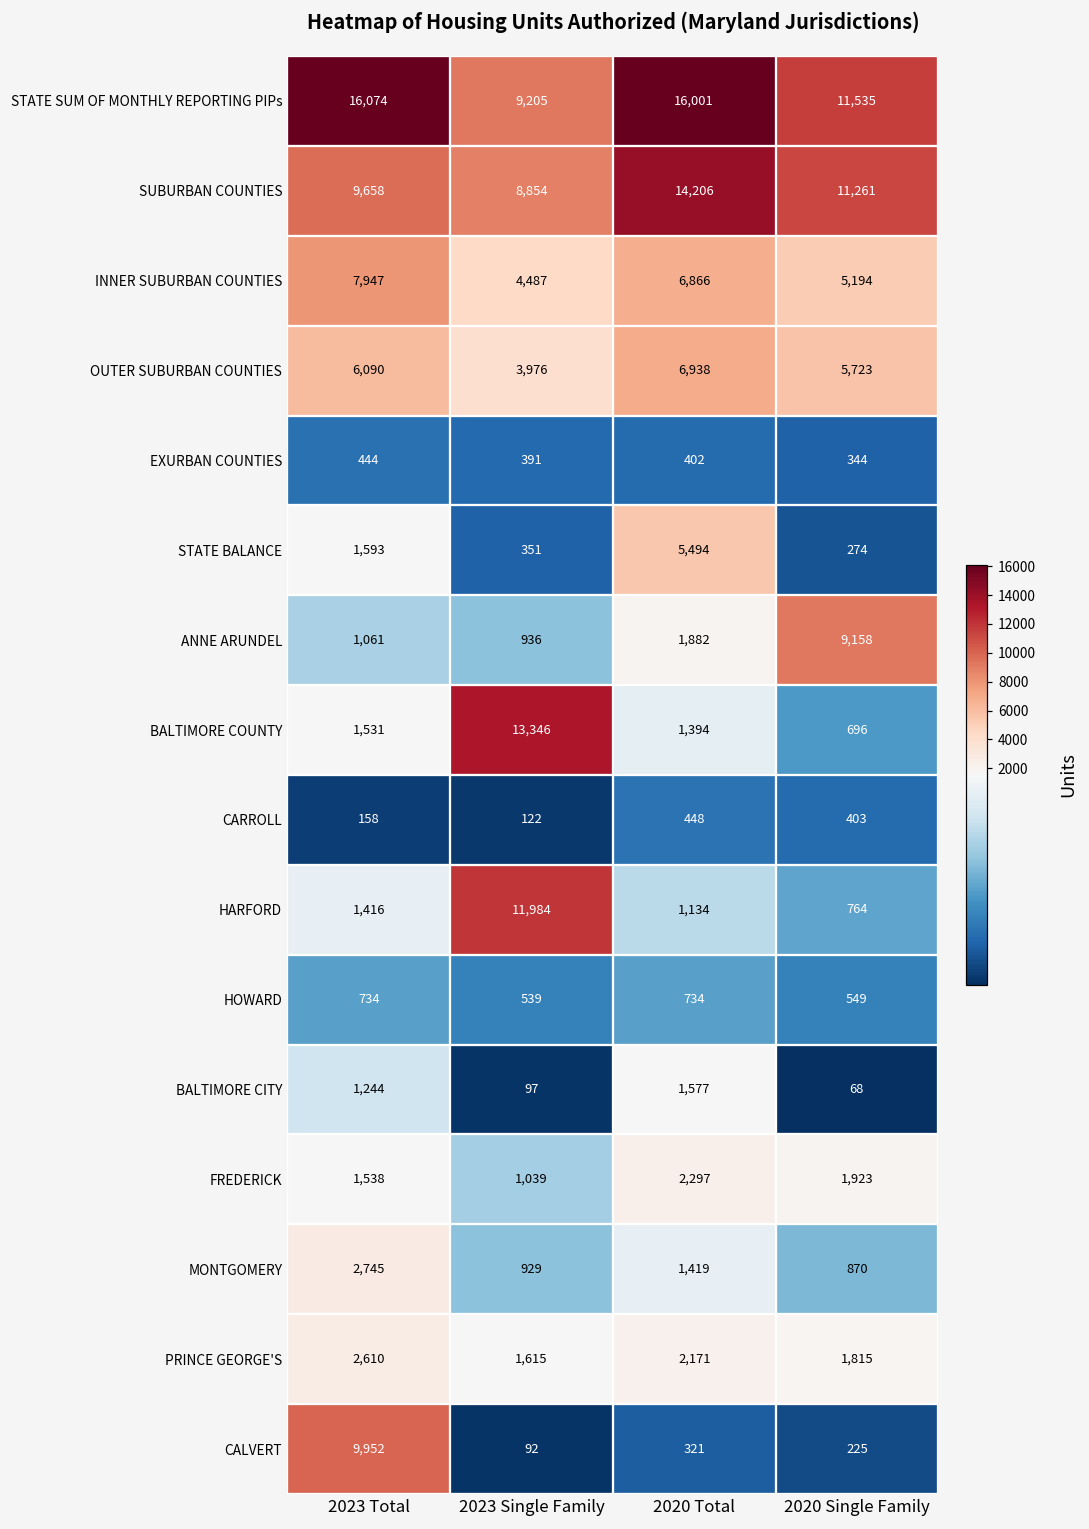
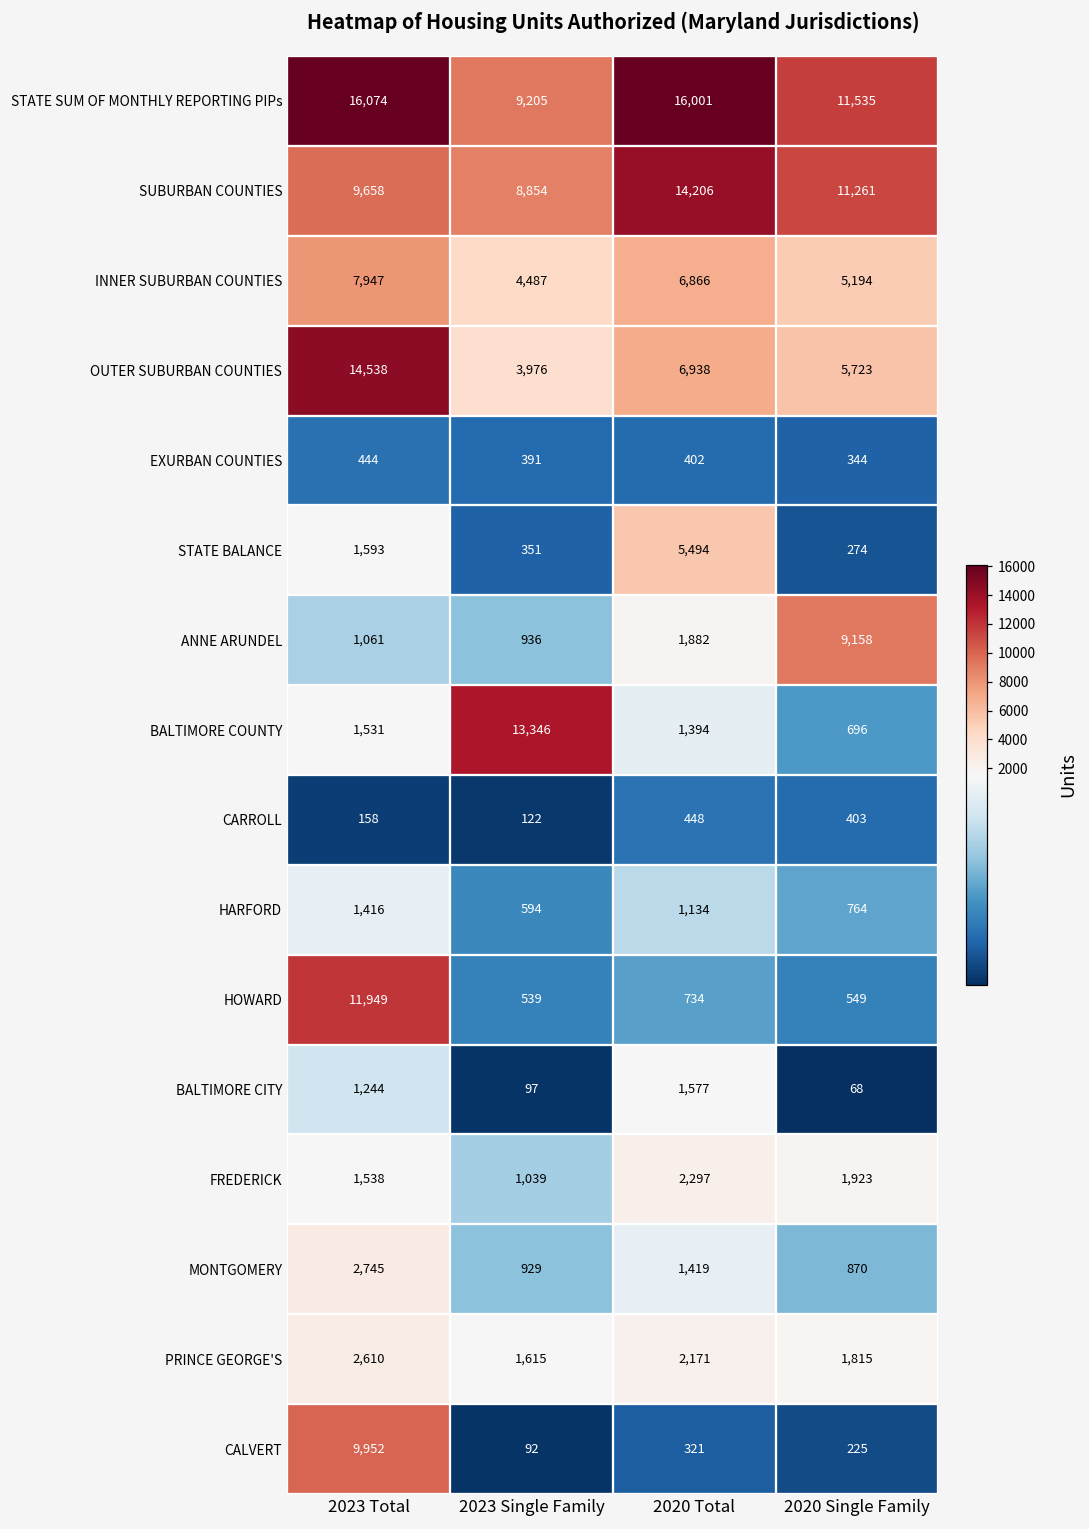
OUTER SUBURBAN COUNTIES, 2023 Total: 6,090 -> 14,538
HARFORD, 2023 Single Family: 11,984 -> 594
HOWARD, 2023 Total: 734 -> 11,949
